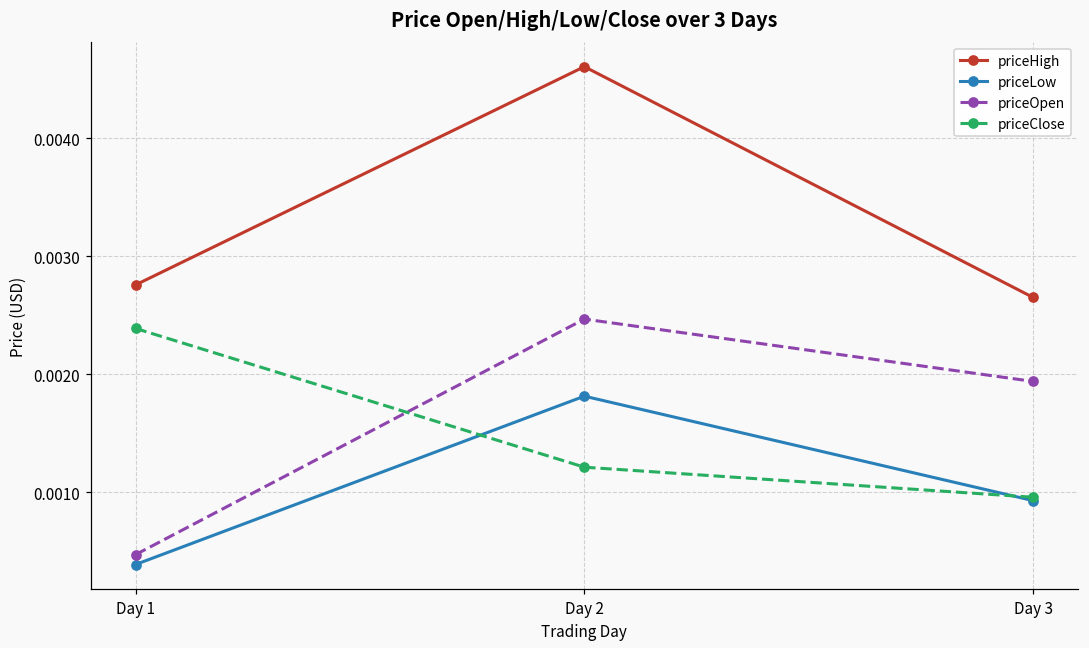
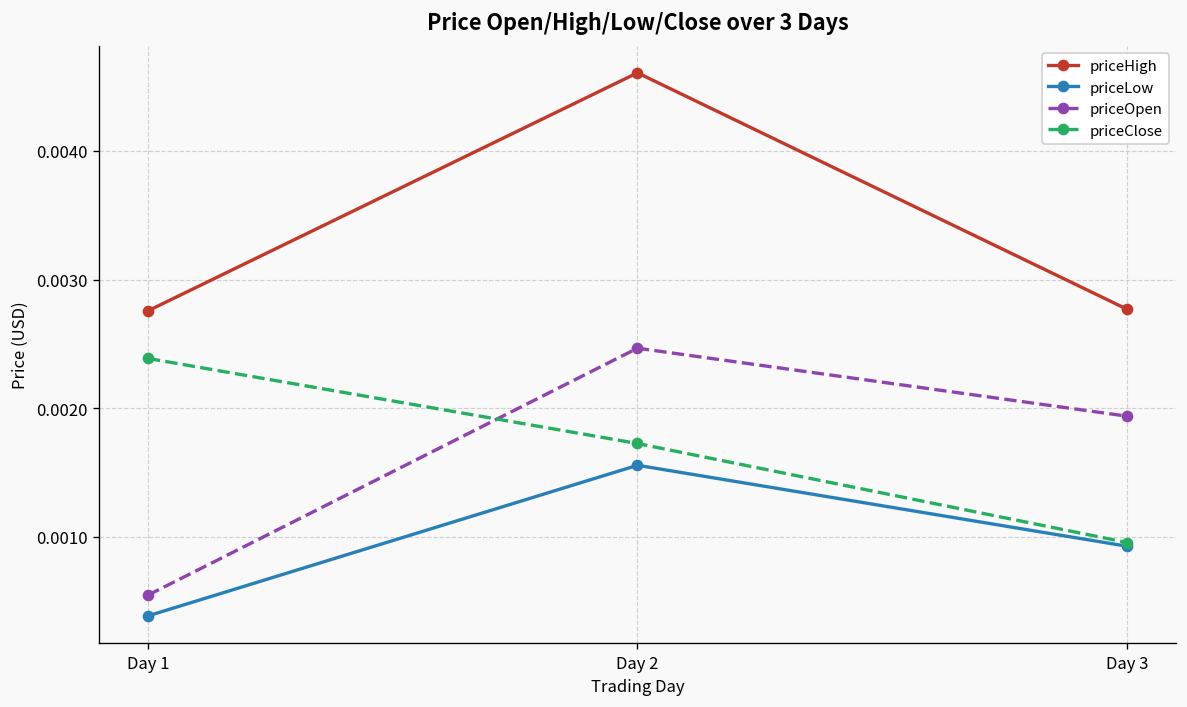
priceOpen, Day 1: 0.00047 -> 0.00055
priceLow, Day 2: 0.00181 -> 0.00156
priceClose, Day 2: 0.00121 -> 0.00173
priceHigh, Day 3: 0.00265 -> 0.00277
